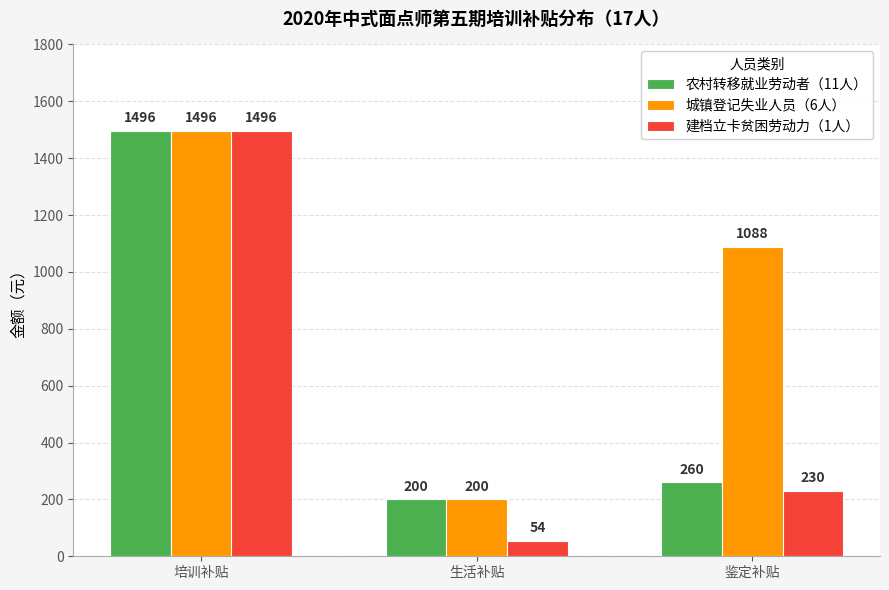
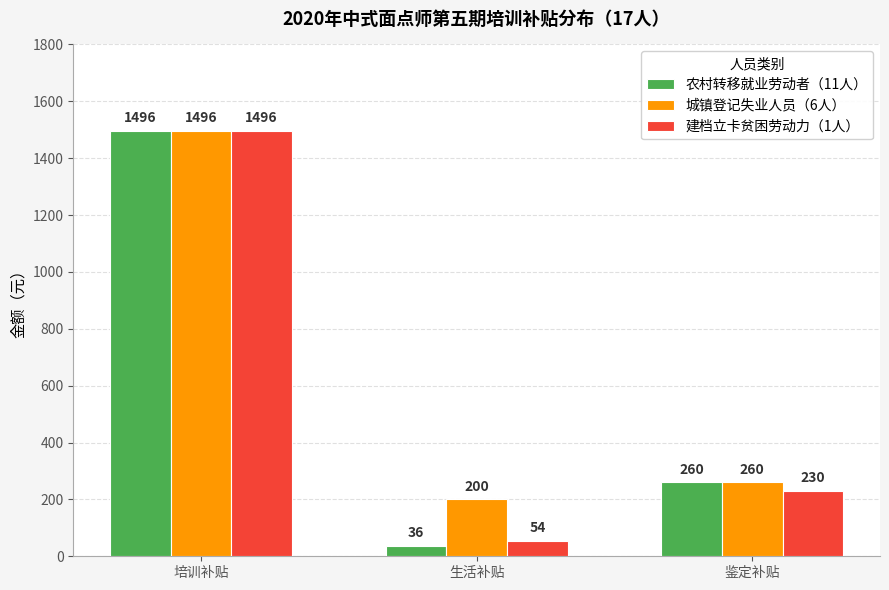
农村转移就业劳动者（11人）, 生活补贴: 200 -> 36
城镇登记失业人员（6人）, 鉴定补贴: 1088 -> 260
